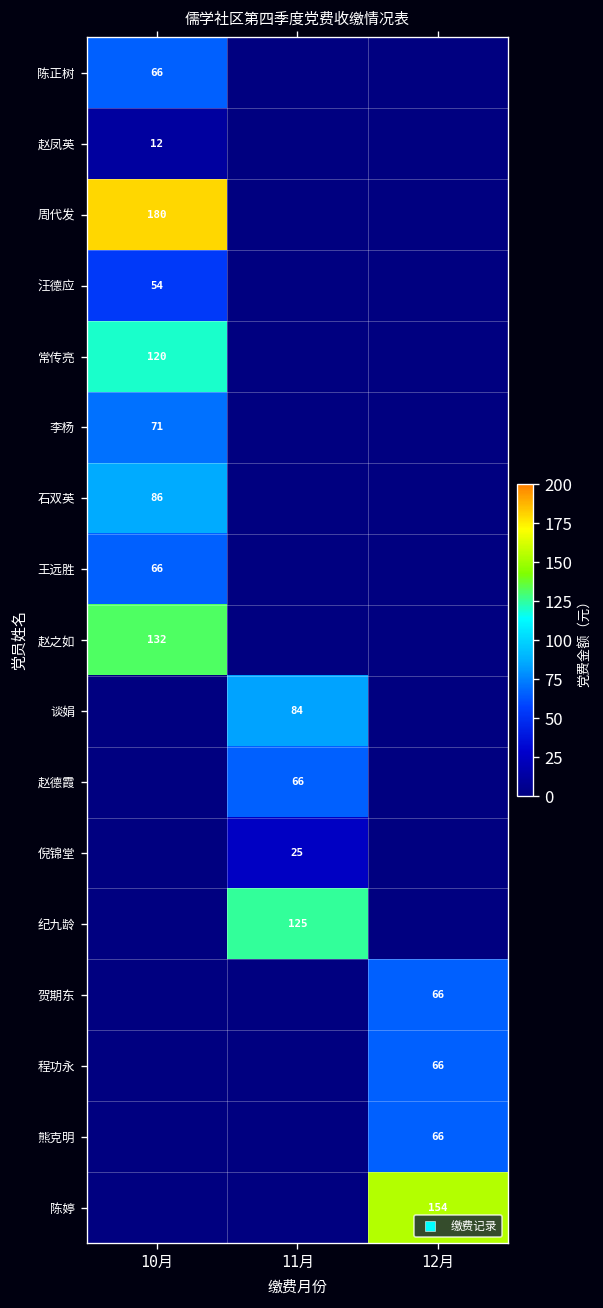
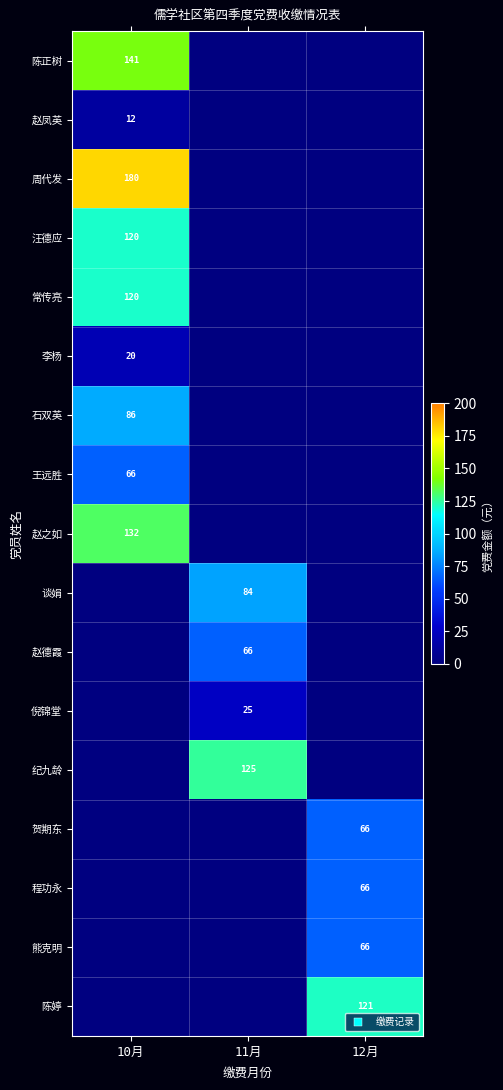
陈正树, 10月: 66 -> 141
汪德应, 10月: 54 -> 120
李杨, 10月: 71 -> 20
陈婷, 12月: 154 -> 121
